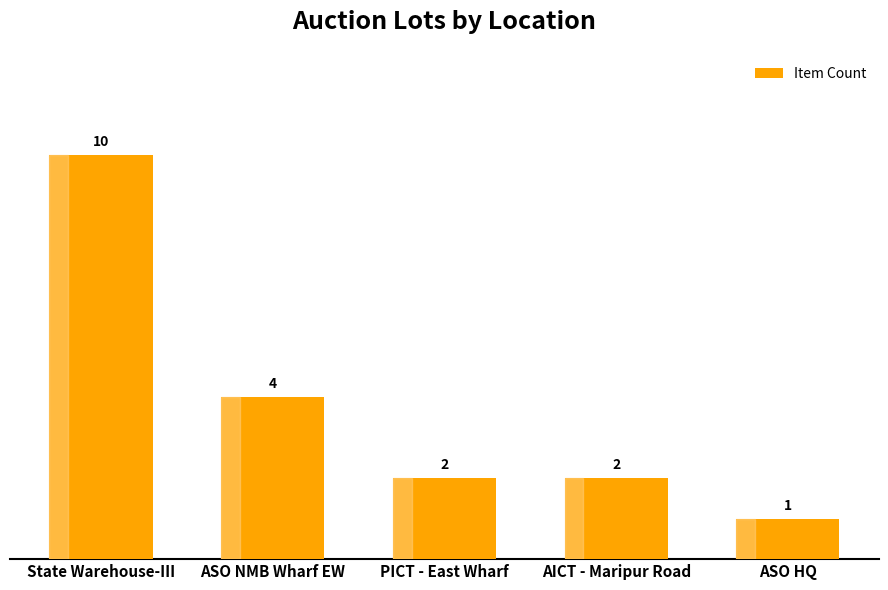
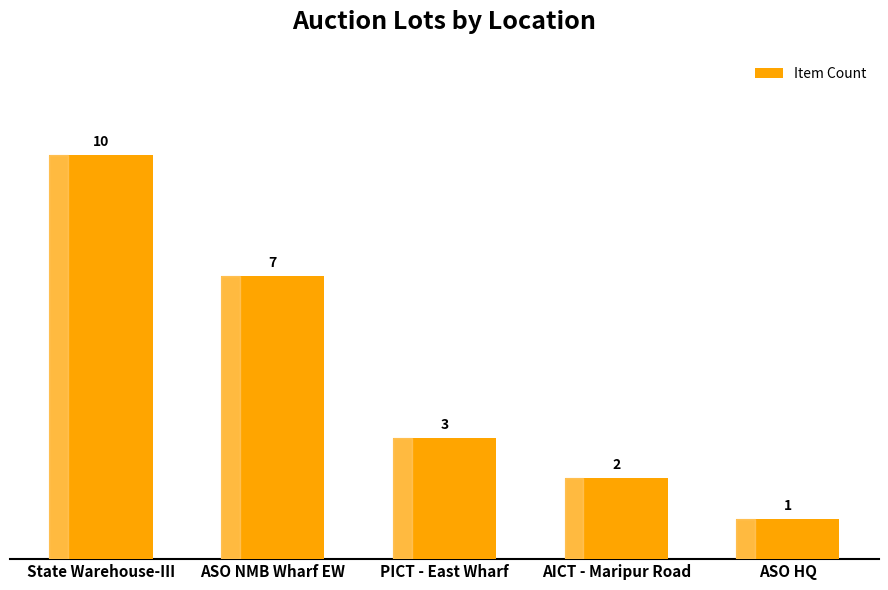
ASO NMB Wharf EW: 4 -> 7
PICT - East Wharf: 2 -> 3
